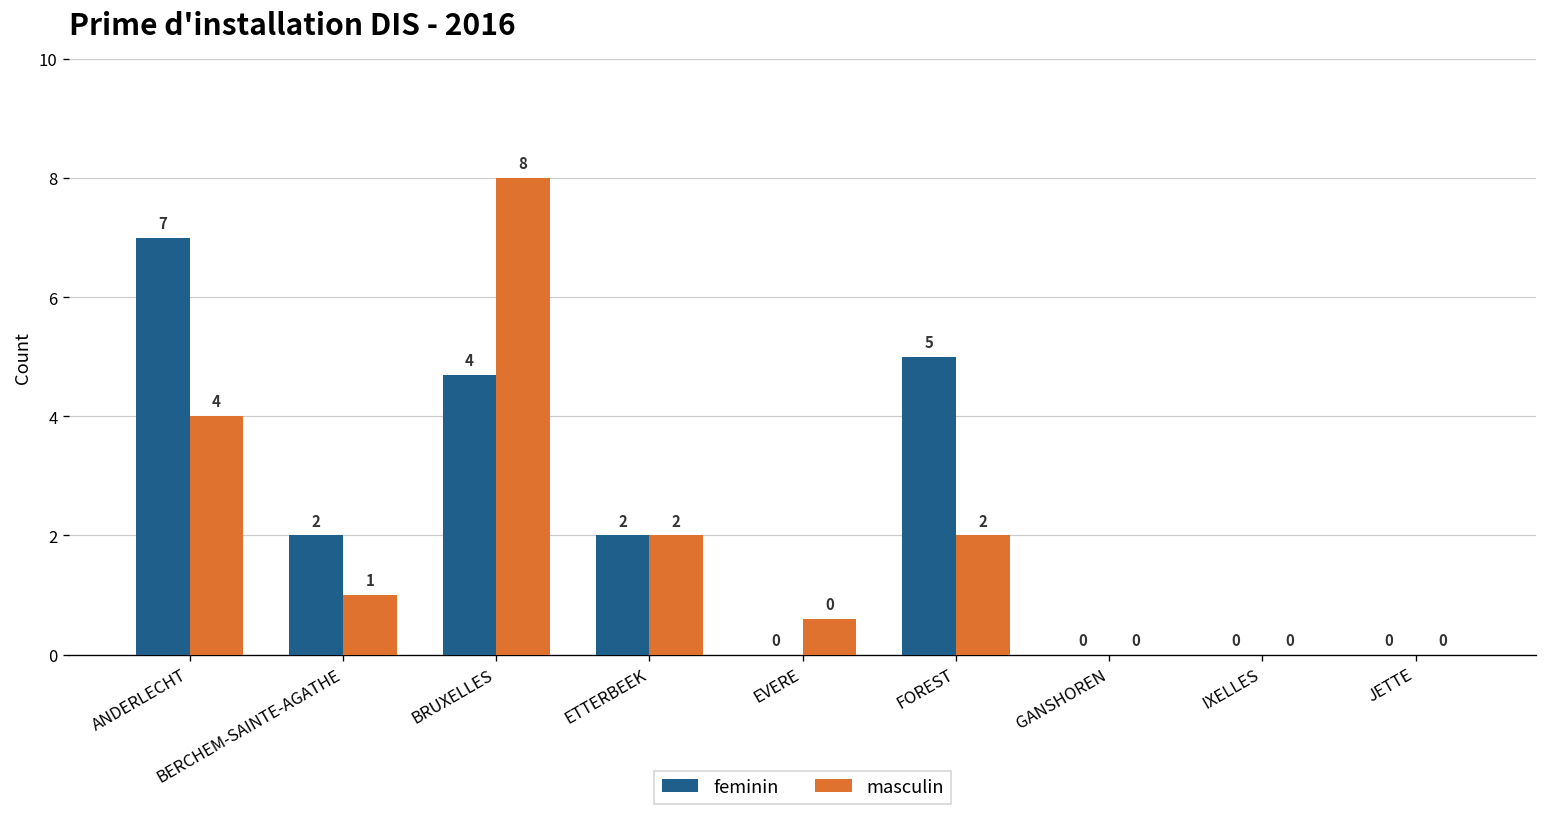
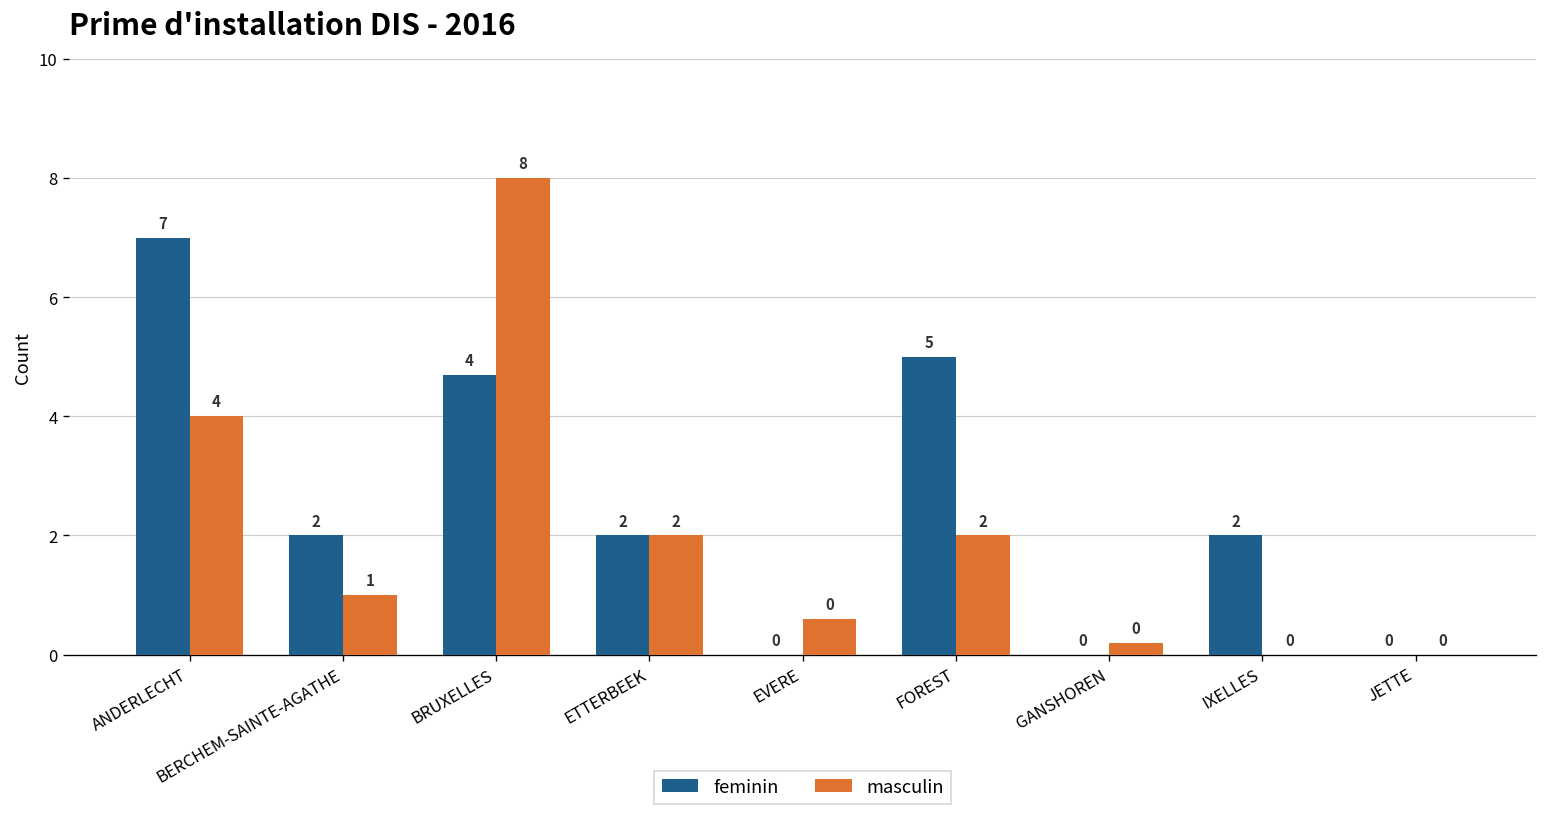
masculin, GANSHOREN: 0.0 -> 0.2
feminin, IXELLES: 0 -> 2
